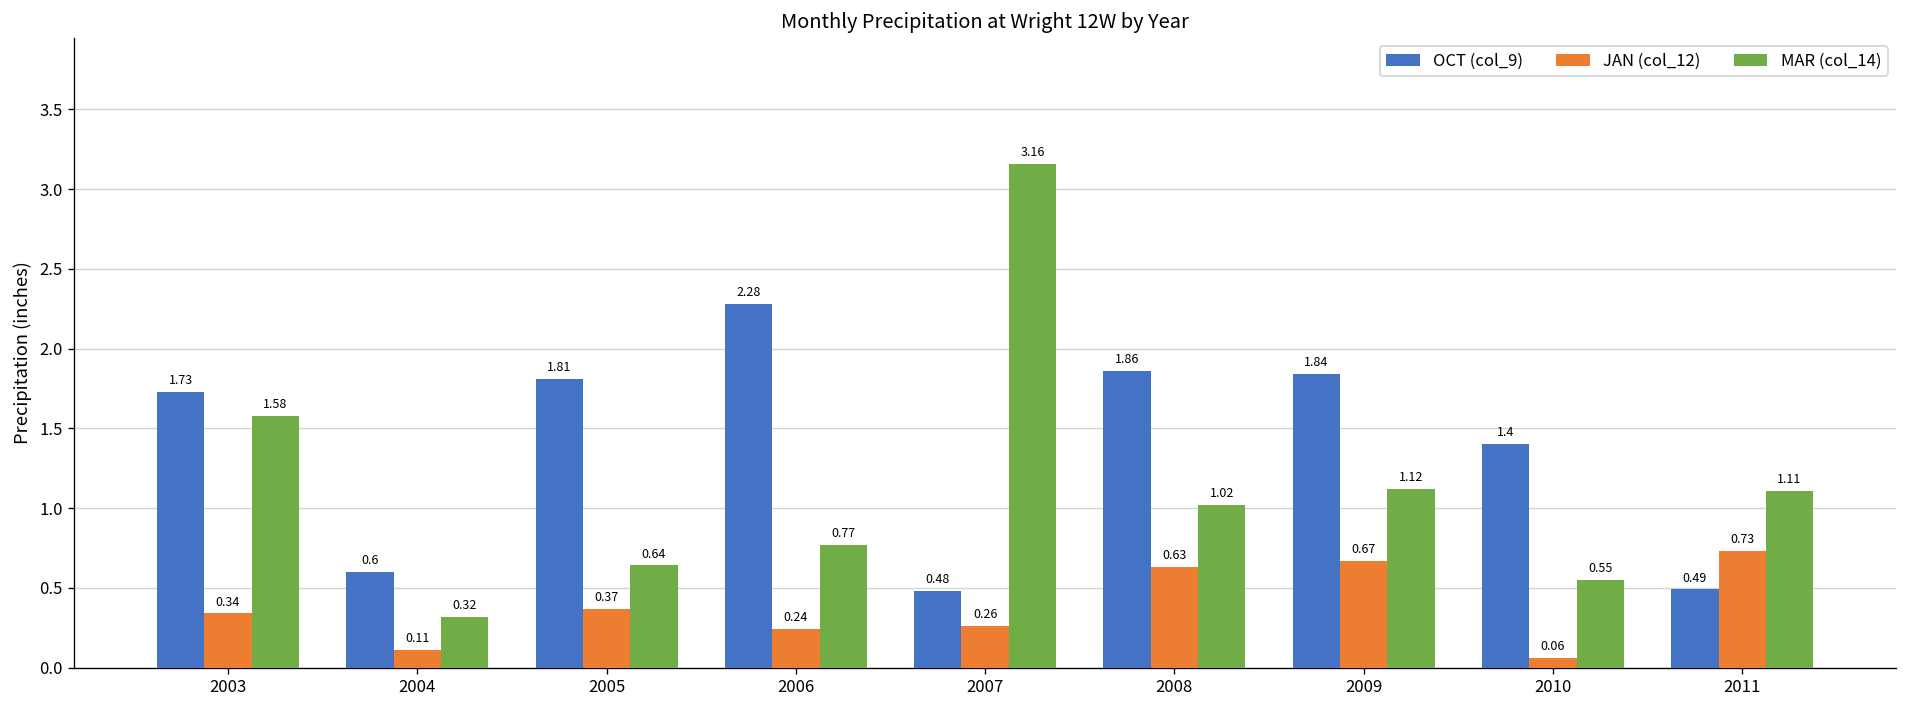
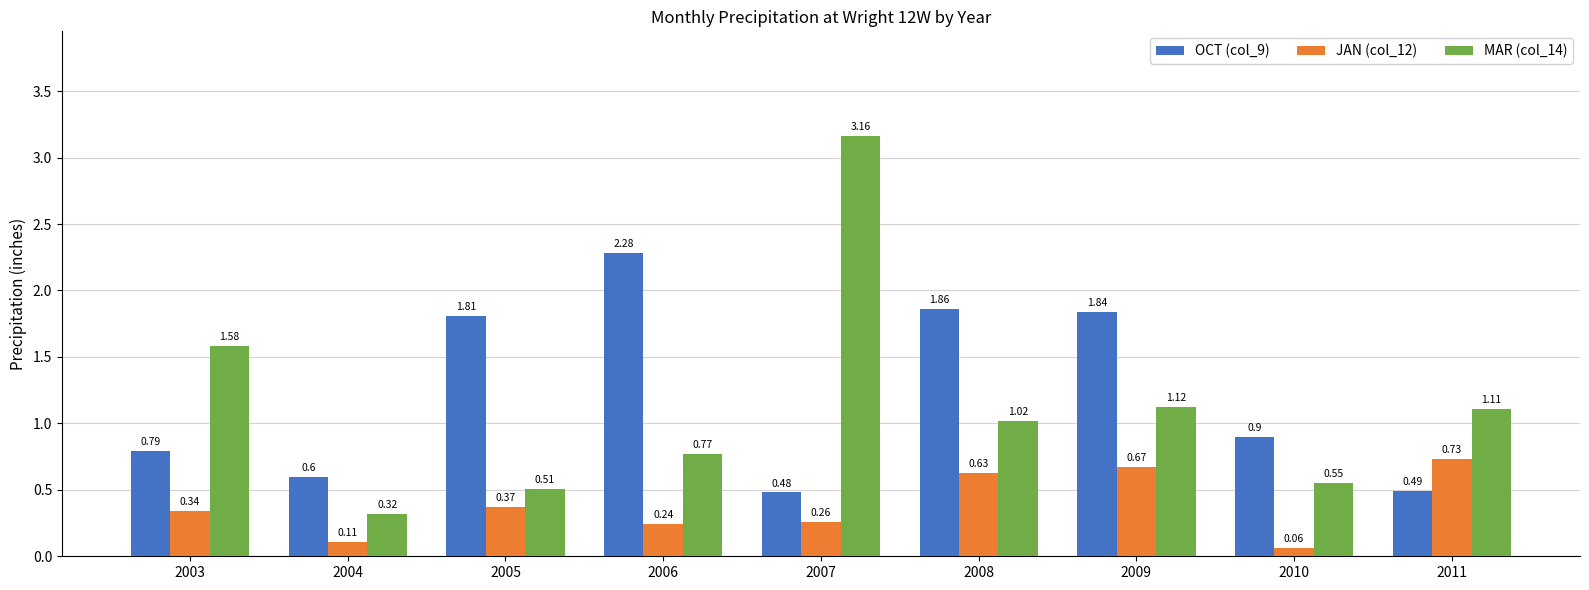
OCT (col_9), 2003: 1.73 -> 0.79
MAR (col_14), 2005: 0.64 -> 0.51
OCT (col_9), 2010: 1.4 -> 0.9
